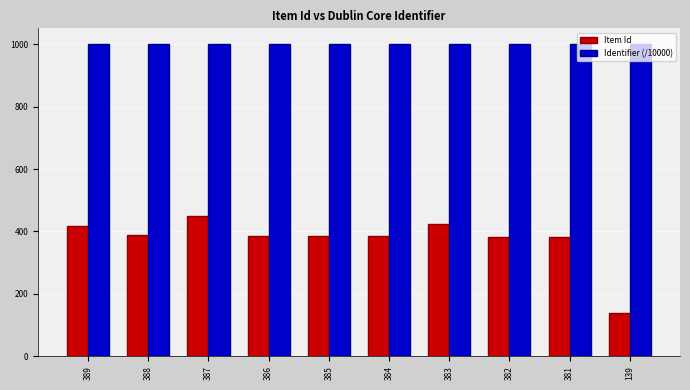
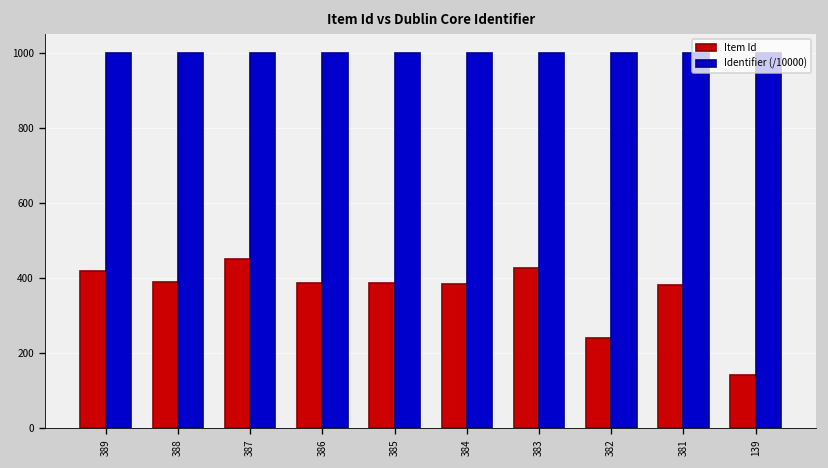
Item Id, 382: 380 -> 240
